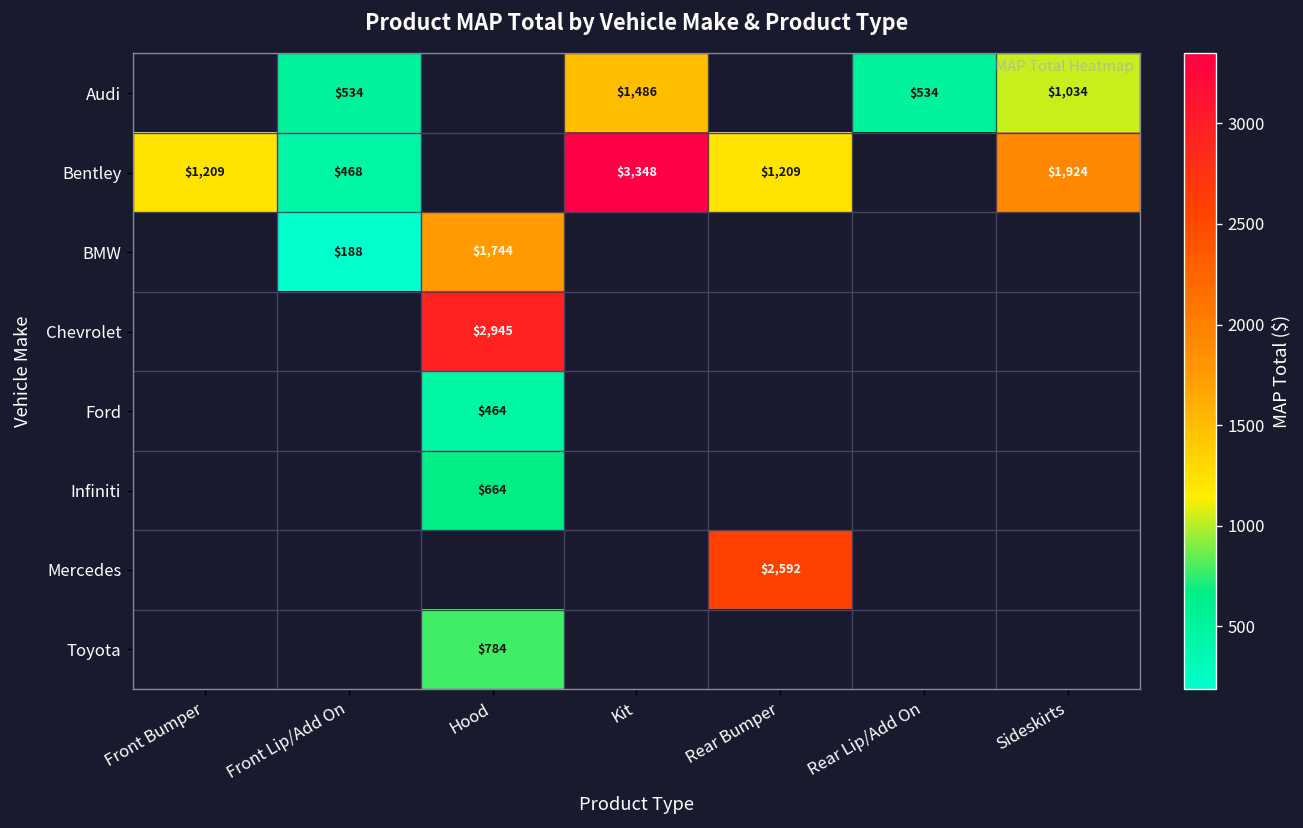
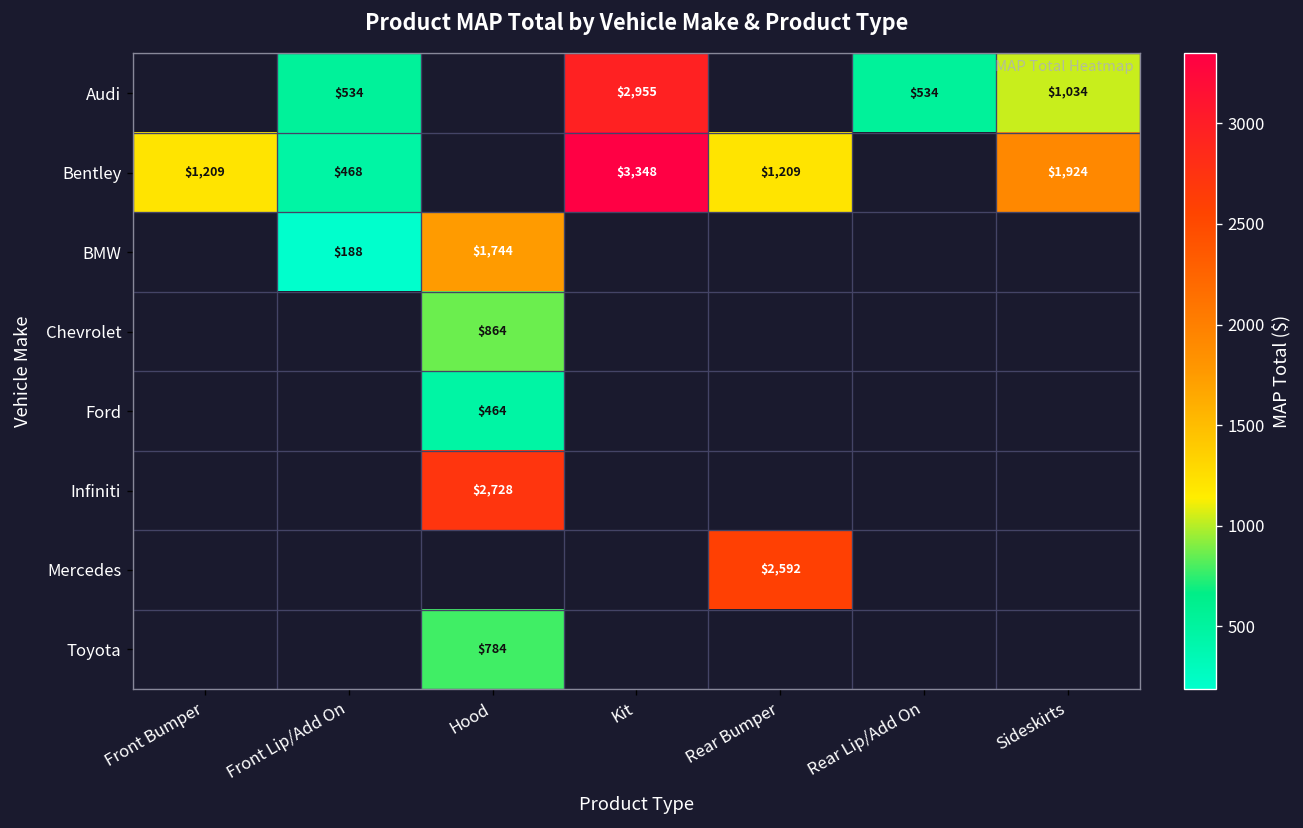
Audi, Kit: $1,486 -> $2,955
Chevrolet, Hood: $2,945 -> $864
Infiniti, Hood: $664 -> $2,728
